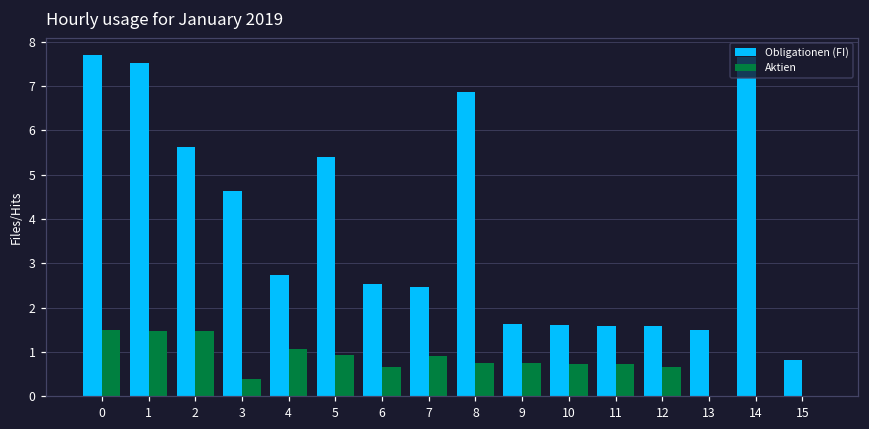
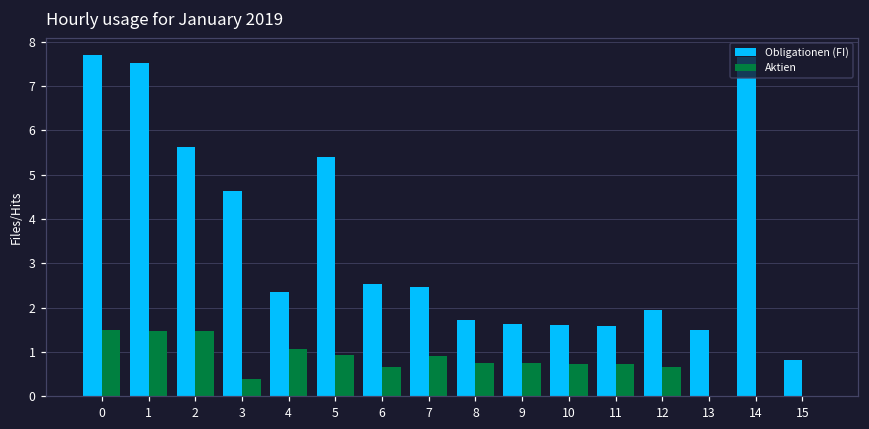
Obligationen (FI), 4: 2.7 -> 2.4
Obligationen (FI), 8: 6.9 -> 1.7
Obligationen (FI), 12: 1.6 -> 2.0
